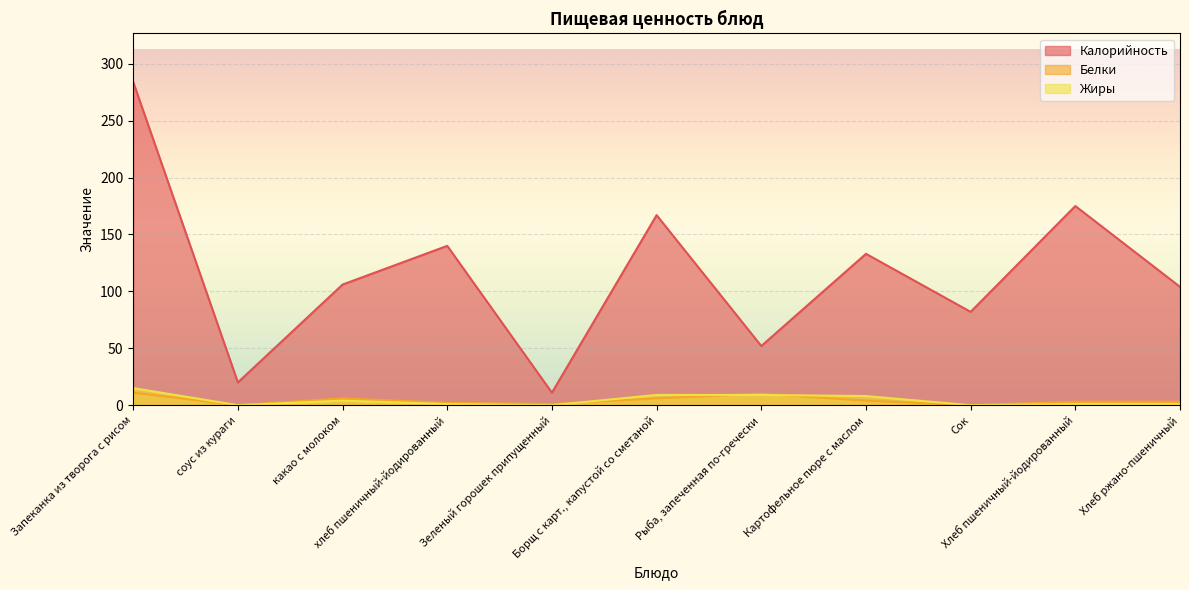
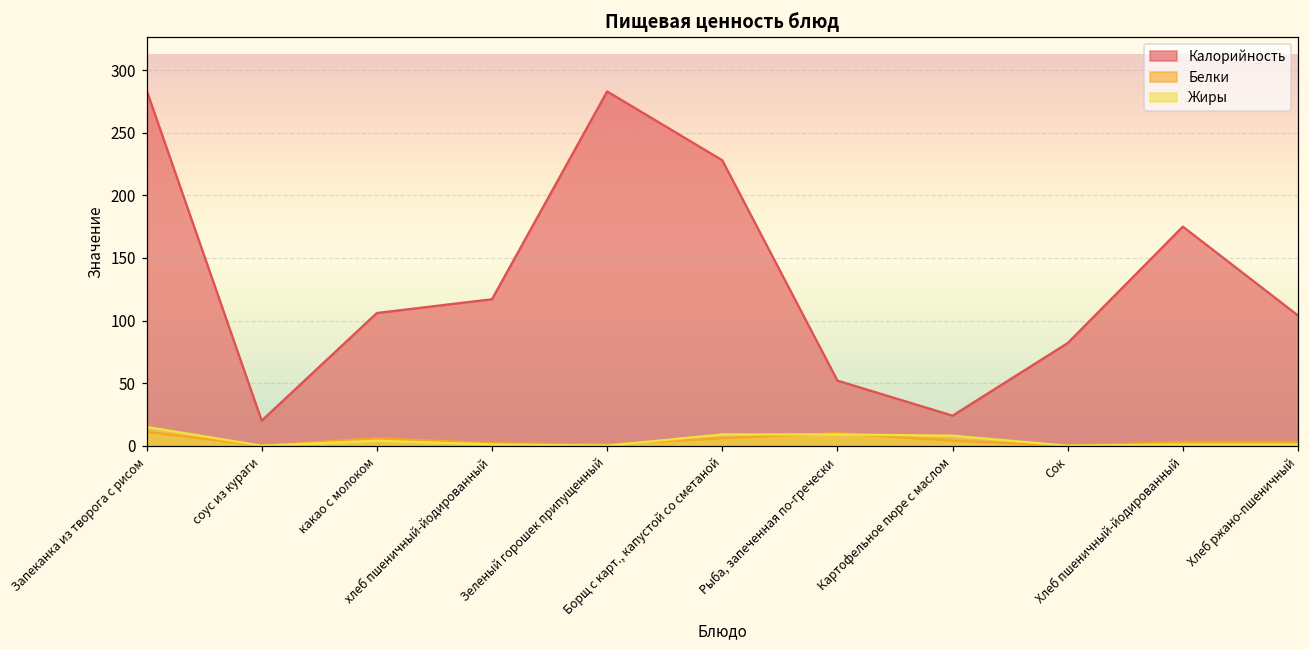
Калорийность, хлеб пшеничный-йодированный: 140 -> 117
Калорийность, Зеленый горошек припущенный: 11 -> 283
Калорийность, Борщ с карт., капустой со сметаной: 167 -> 228
Калорийность, Картофельное пюре с маслом: 133 -> 24
